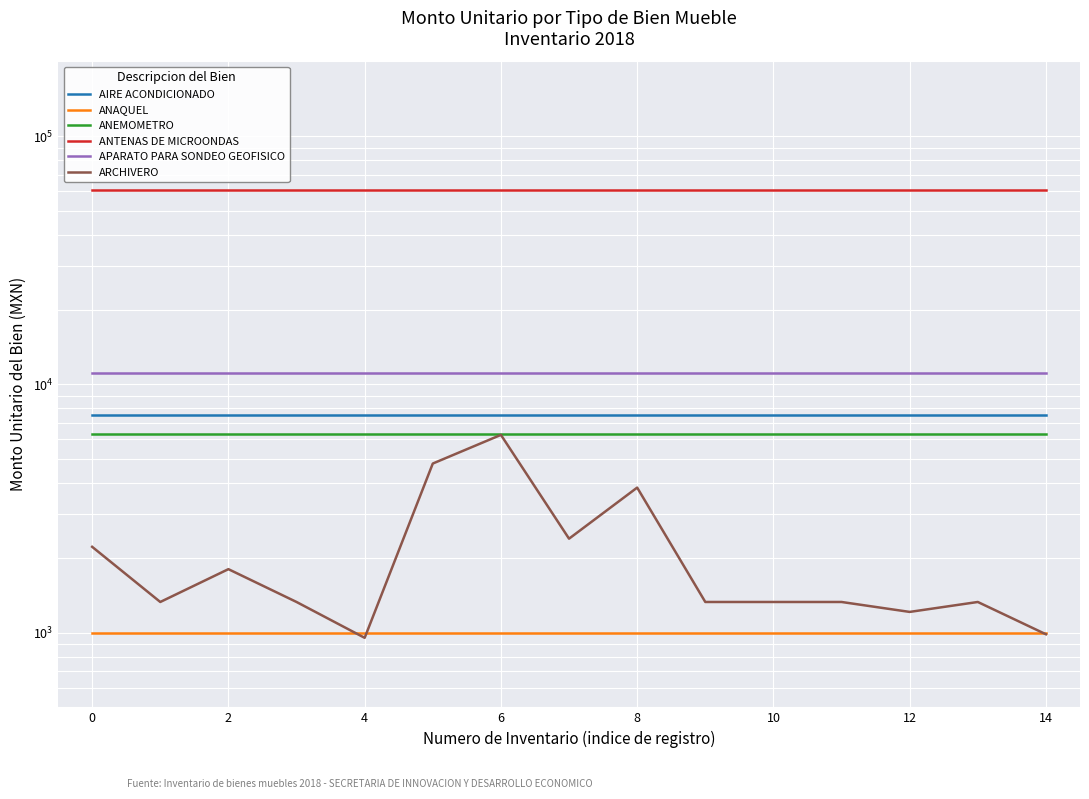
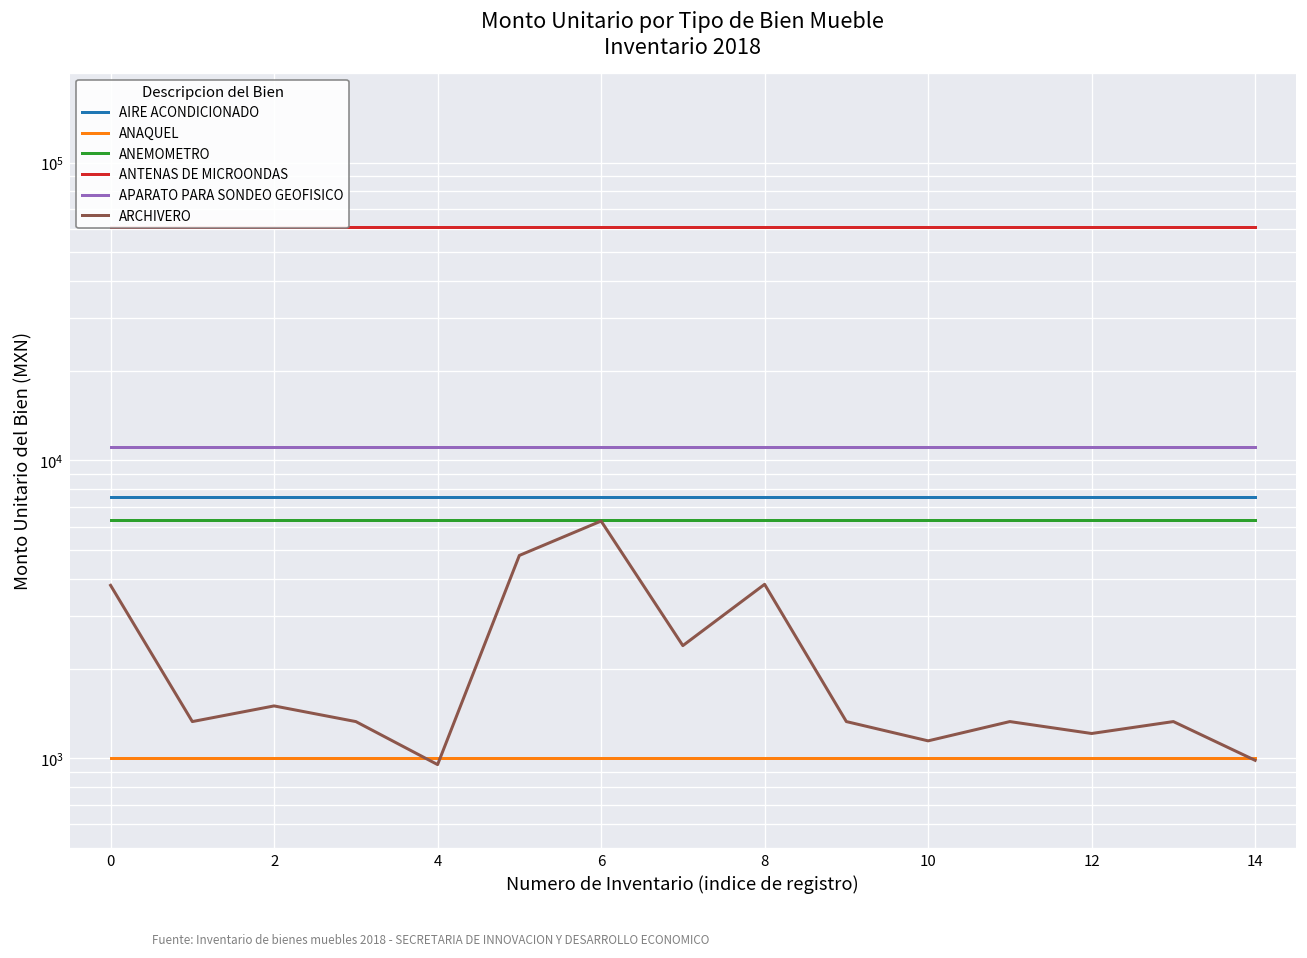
ARCHIVERO, 0: 2200 -> 3800
ARCHIVERO, 2: 1800 -> 1500
ARCHIVERO, 10: 1300 -> 1100
